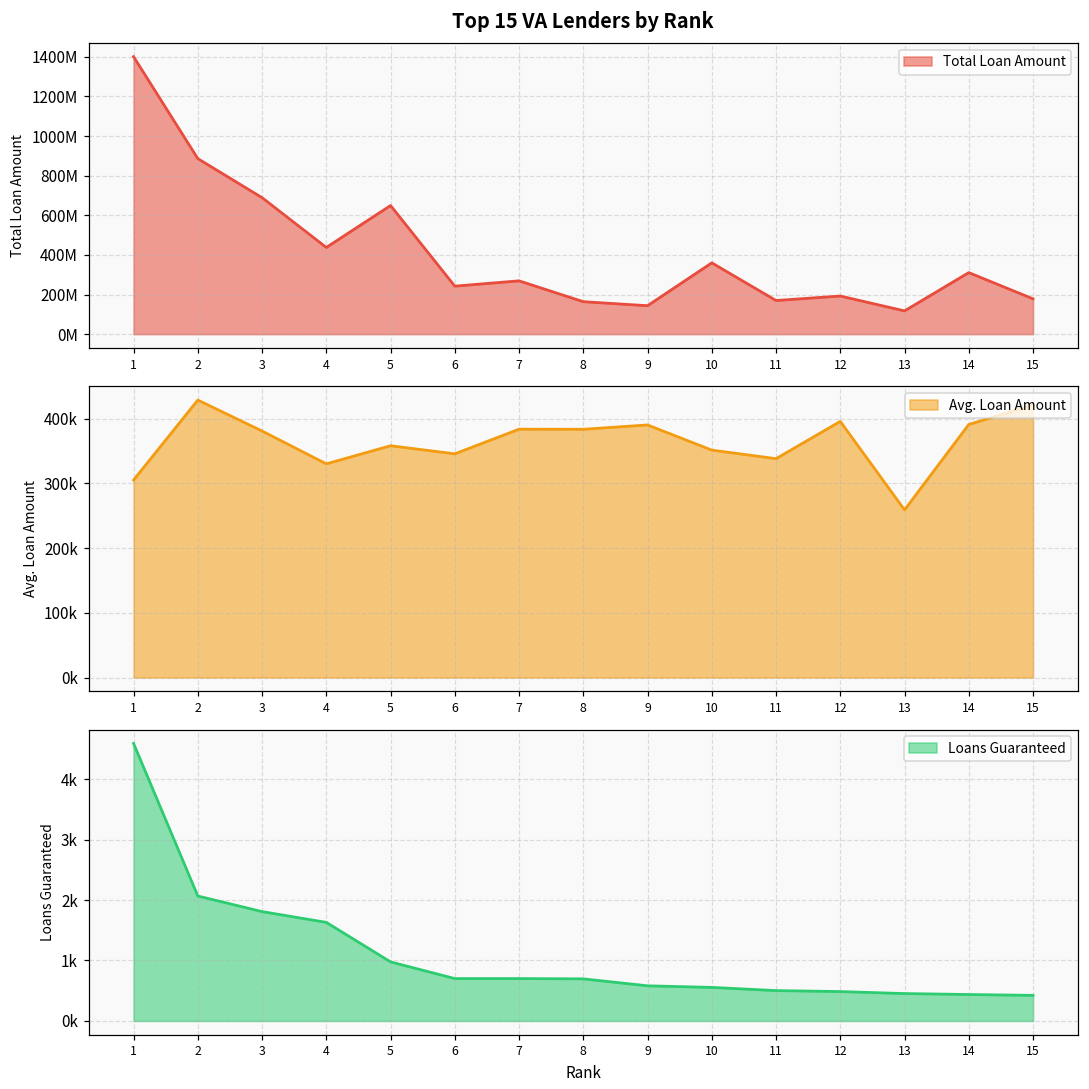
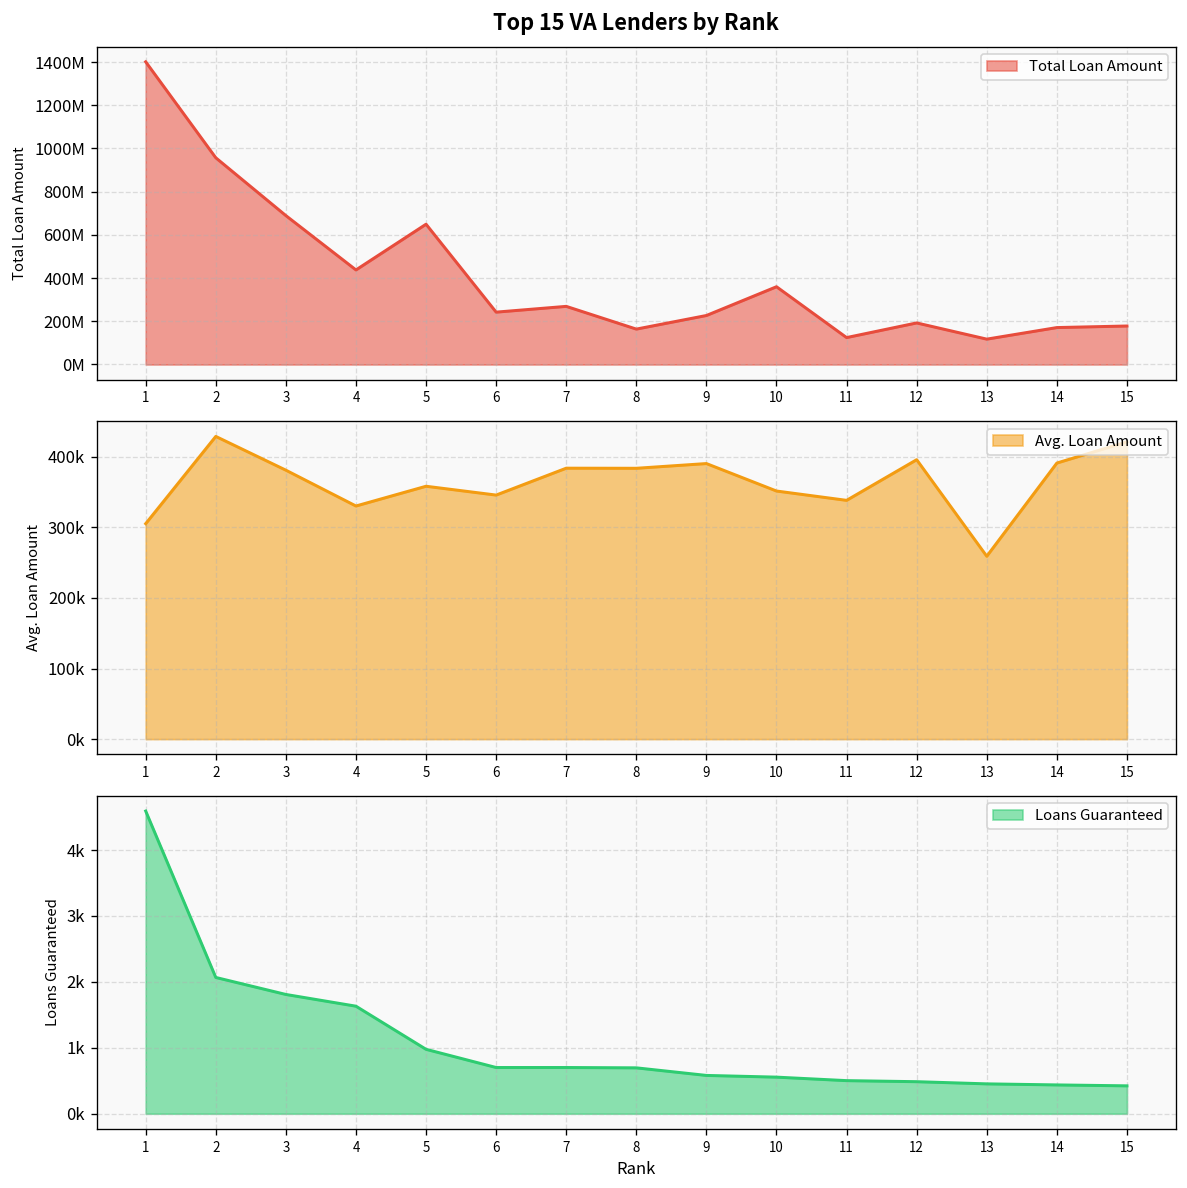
Top 15 VA Lenders by Rank, 2: 890000000 -> 960000000
Top 15 VA Lenders by Rank, 9: 140000000 -> 230000000
Top 15 VA Lenders by Rank, 11: 170000000 -> 120000000
Top 15 VA Lenders by Rank, 14: 310000000 -> 170000000
